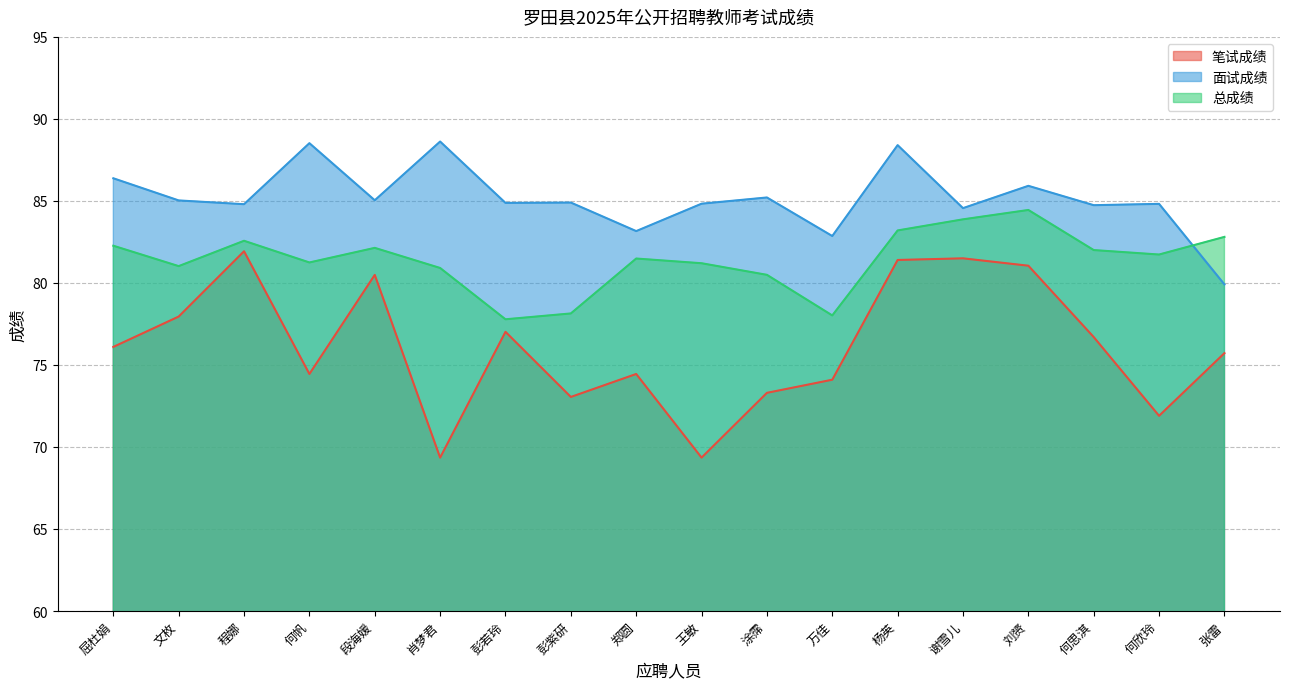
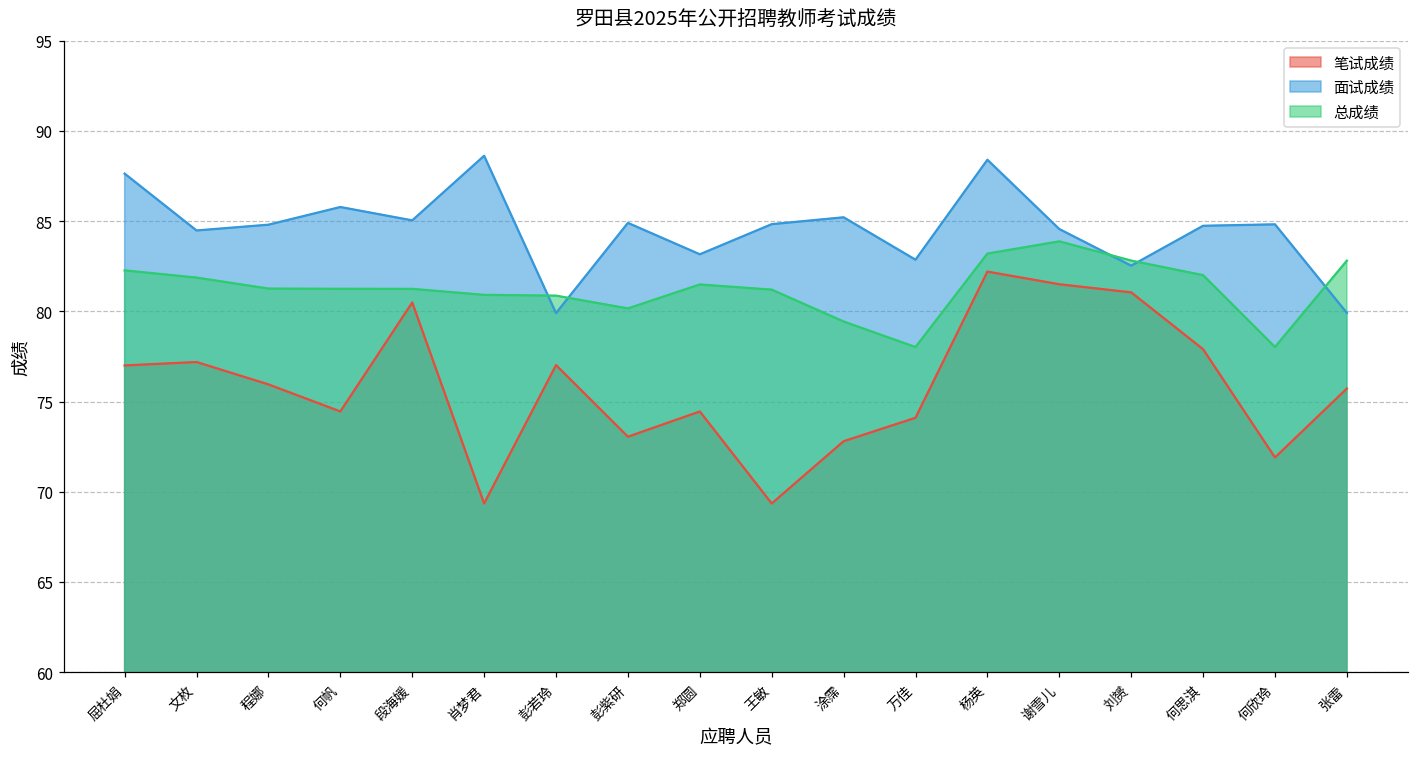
笔试成绩, 屈杜娟: 76.1 -> 77.0
面试成绩, 屈杜娟: 86.4 -> 87.6
笔试成绩, 文枚: 78.0 -> 77.2
面试成绩, 文枚: 85.0 -> 84.5
总成绩, 文枚: 81.0 -> 81.9
笔试成绩, 程娜: 81.9 -> 76.0
总成绩, 程娜: 82.6 -> 81.3
面试成绩, 何帆: 88.5 -> 85.8
总成绩, 段海媛: 82.1 -> 81.2
面试成绩, 彭若玲: 84.9 -> 79.9
总成绩, 彭若玲: 77.8 -> 80.9
总成绩, 彭紫研: 78.1 -> 80.2
笔试成绩, 涂霈: 73.3 -> 72.8
总成绩, 涂霈: 80.5 -> 79.4
笔试成绩, 杨英: 81.4 -> 82.2
面试成绩, 刘赟: 85.9 -> 82.5
总成绩, 刘赟: 84.4 -> 82.8
笔试成绩, 何思淇: 76.7 -> 77.9
总成绩, 何欣玲: 81.7 -> 78.0
